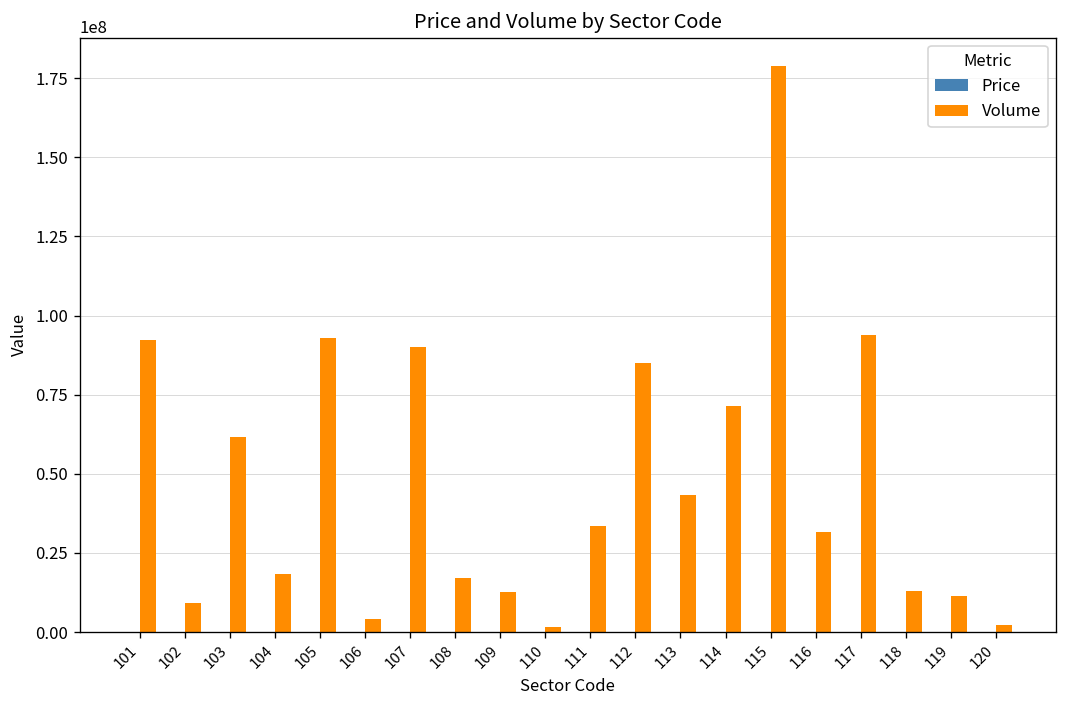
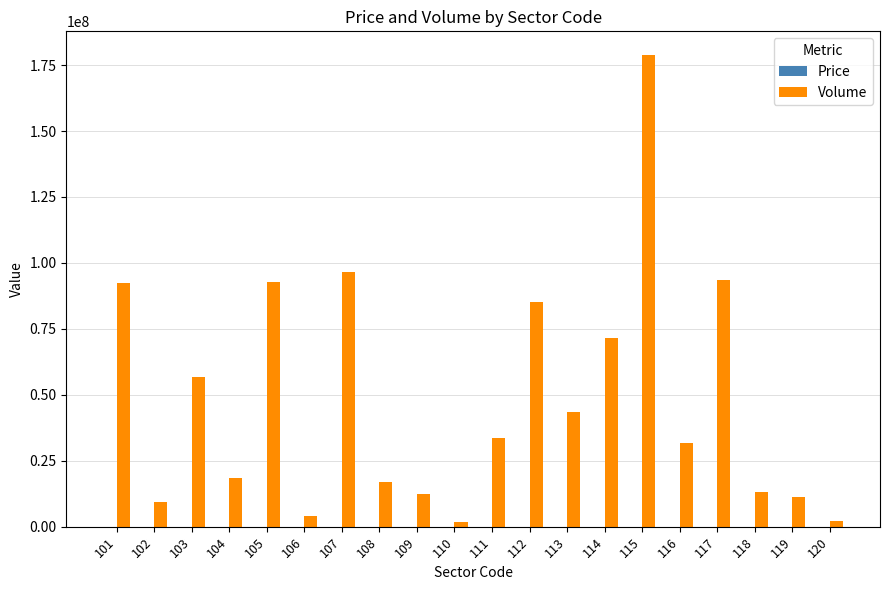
Volume, 103: 61000000 -> 57000000
Volume, 107: 90000000 -> 97000000
